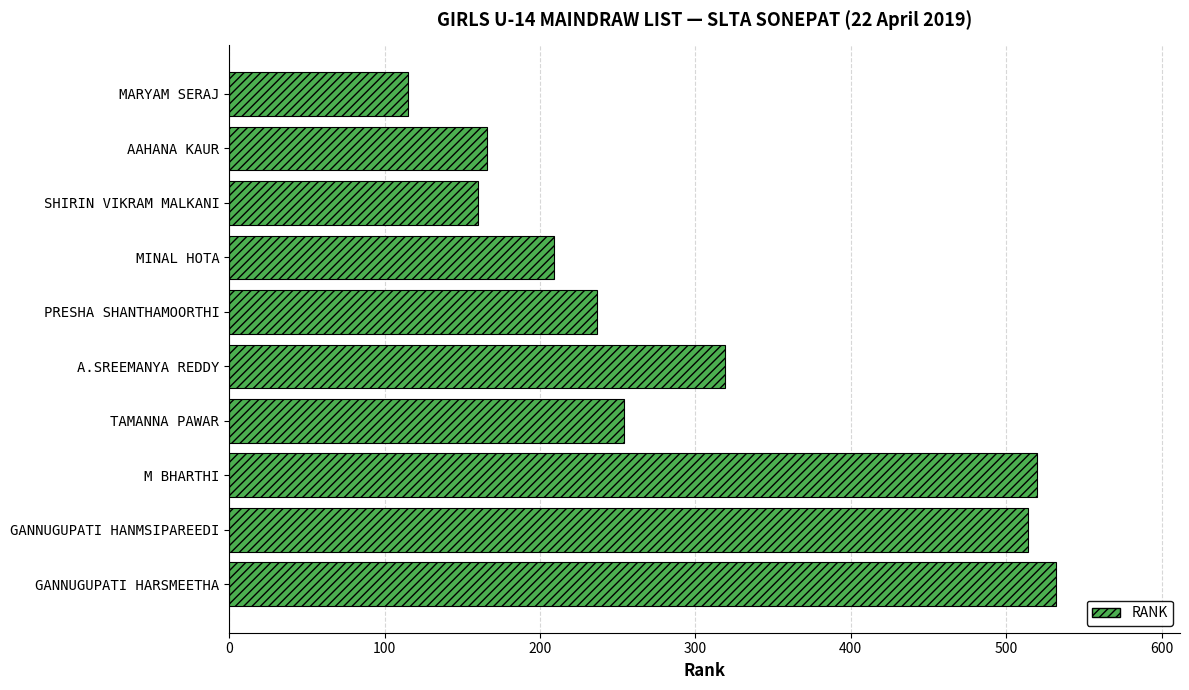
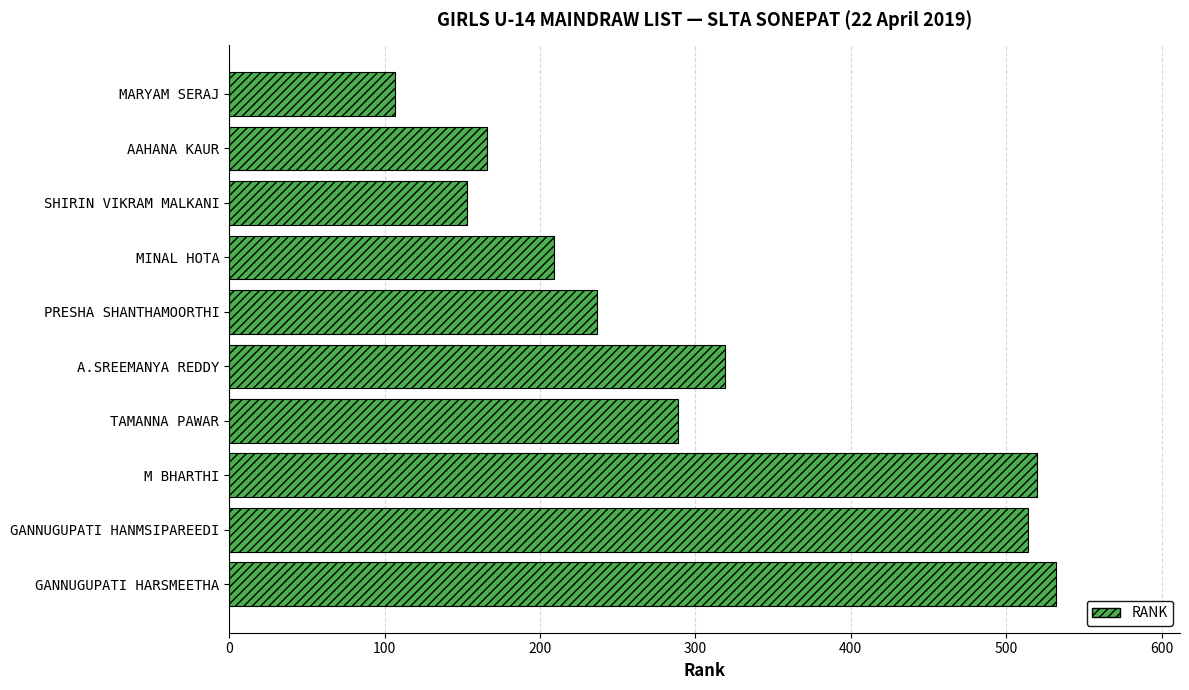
MARYAM SERAJ: 115 -> 107
SHIRIN VIKRAM MALKANI: 160 -> 153
TAMANNA PAWAR: 254 -> 289
